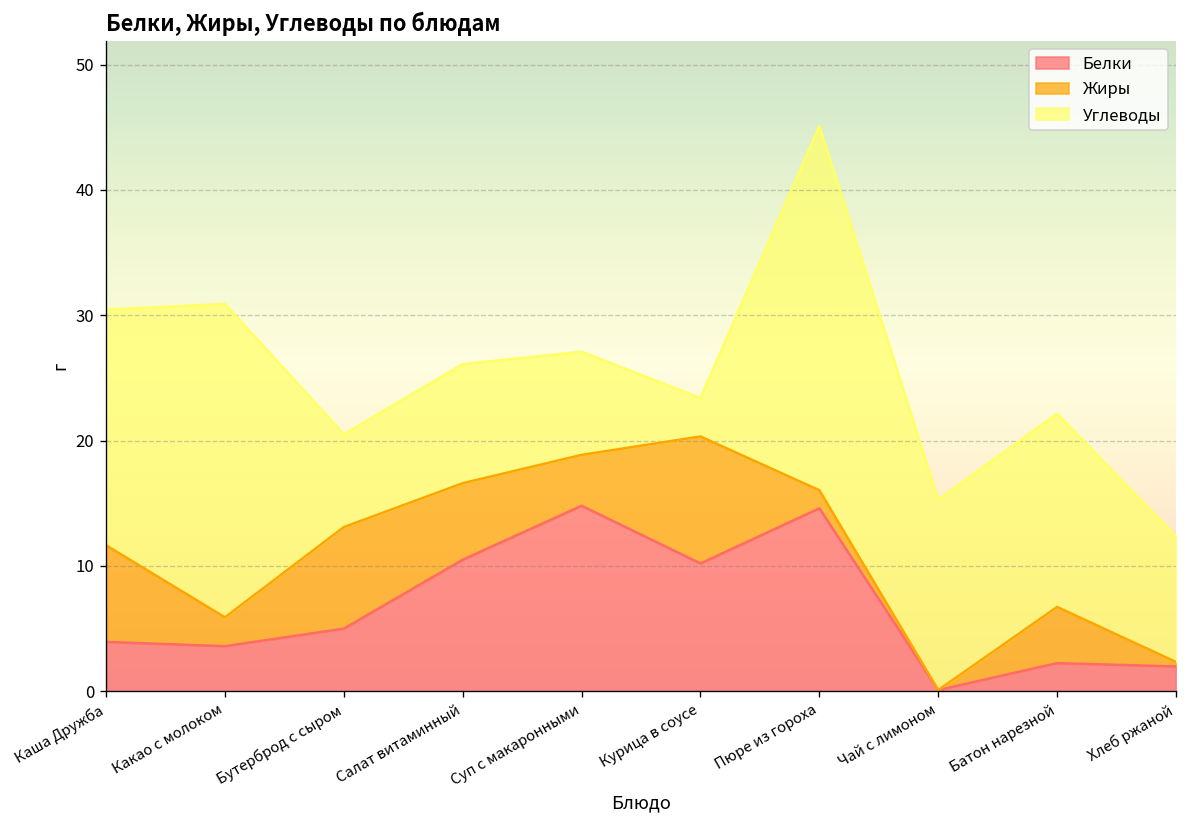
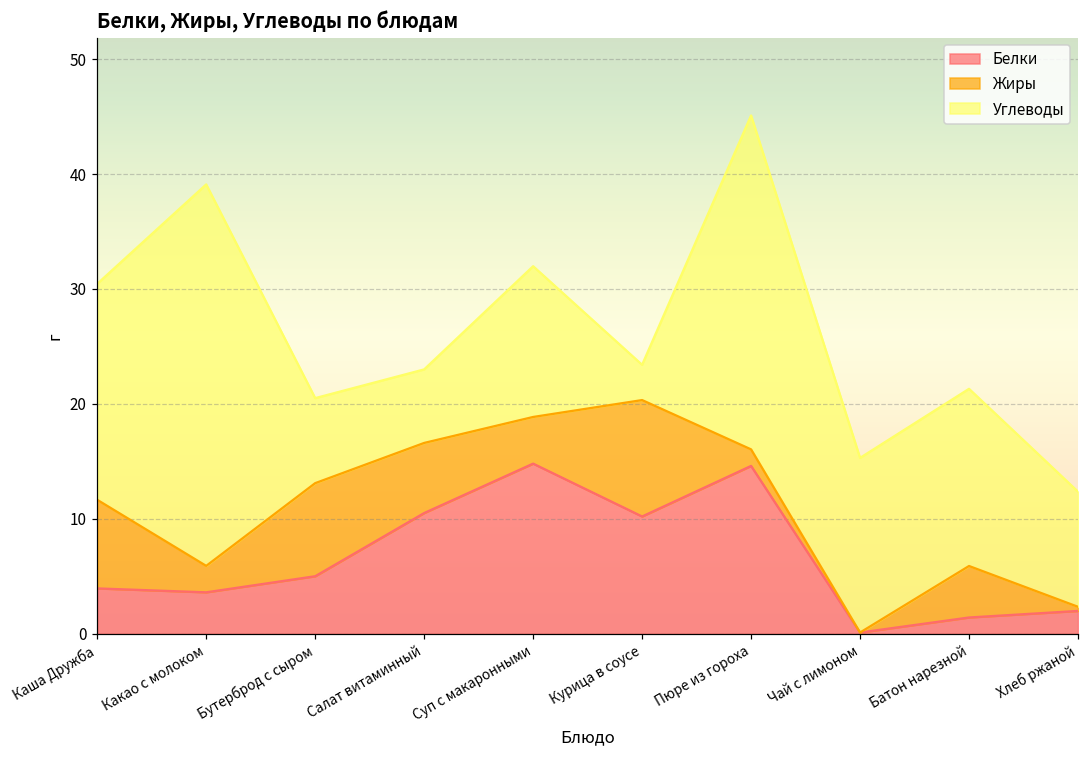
Углеводы, Какао с молоком: 25.0 -> 33.2
Углеводы, Салат витаминный: 9.5 -> 6.4
Углеводы, Суп с макаронными: 8.2 -> 13.1
Белки, Батон нарезной: 2.3 -> 1.4
